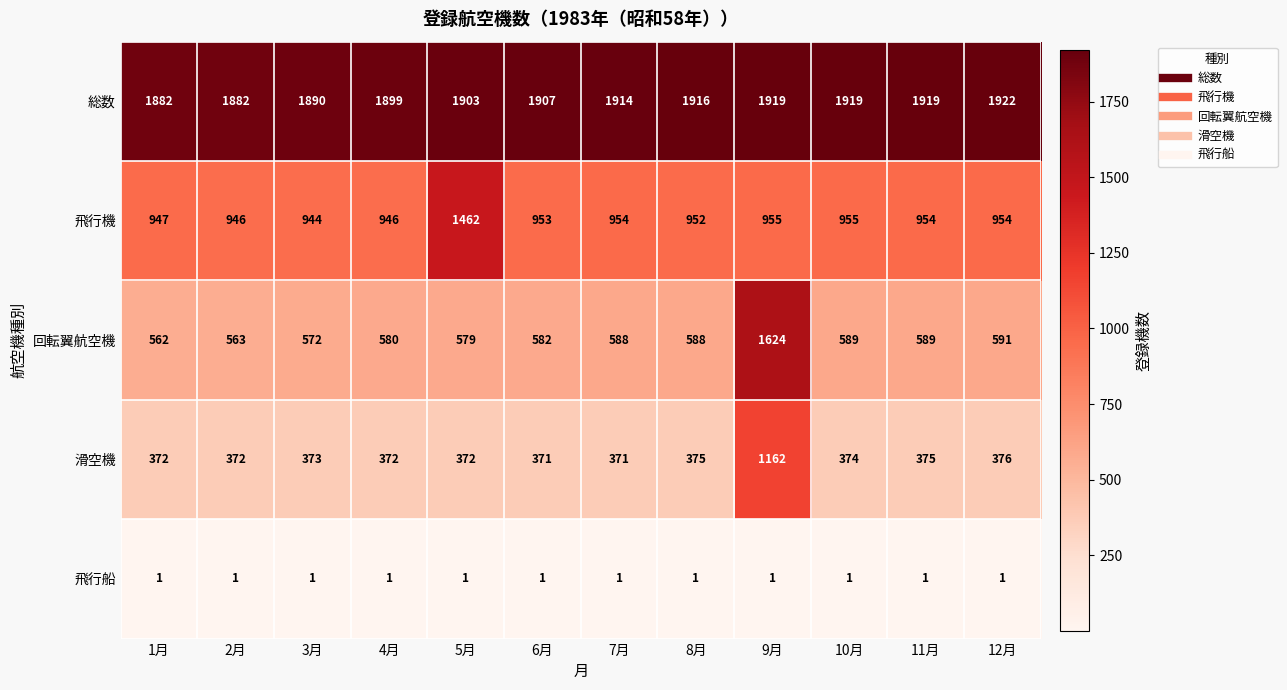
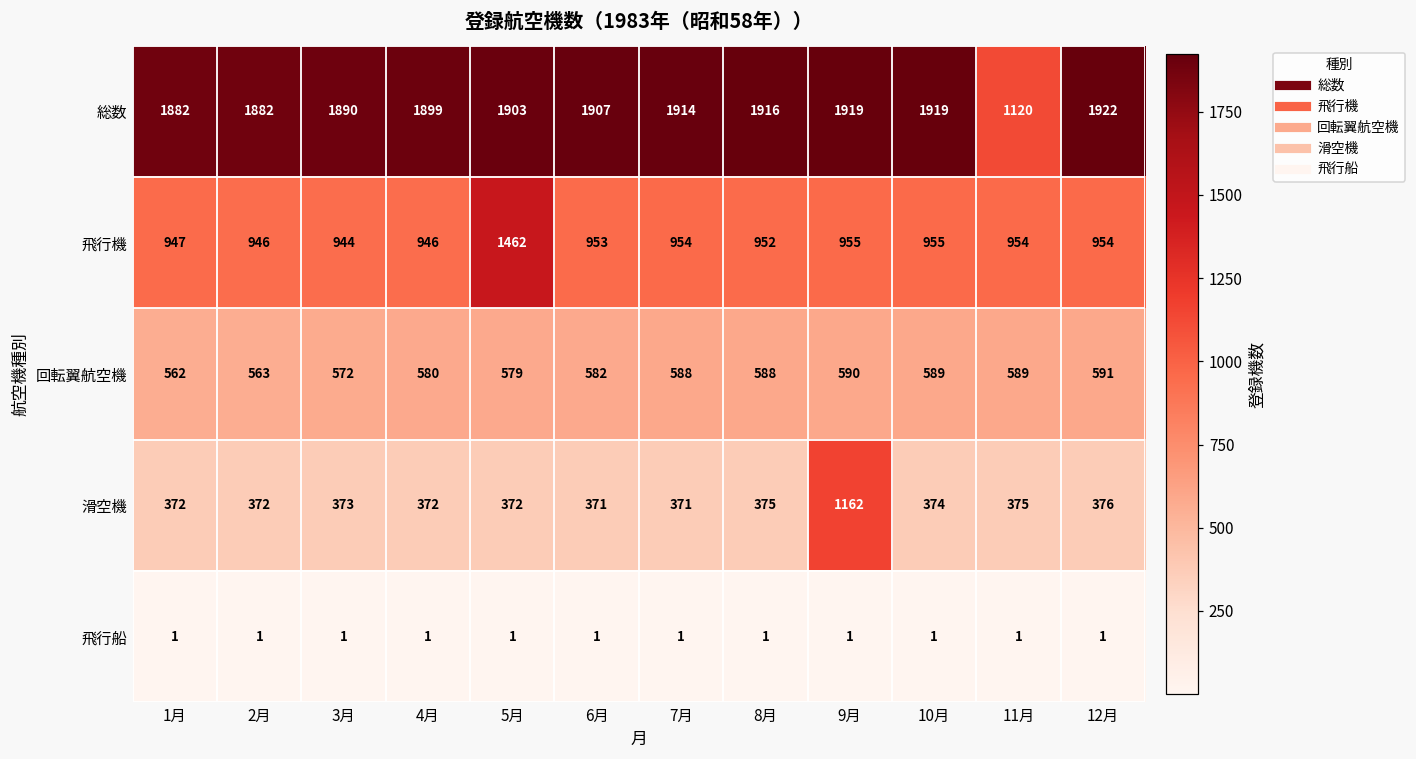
総数, 11月: 1919 -> 1120
回転翼航空機, 9月: 1624 -> 590
